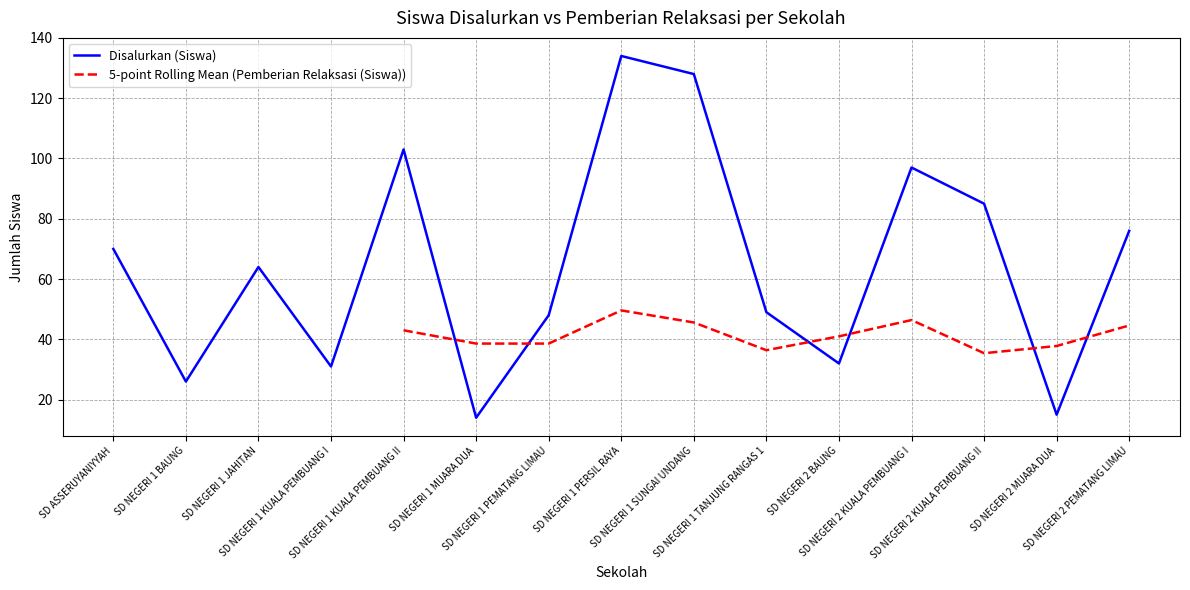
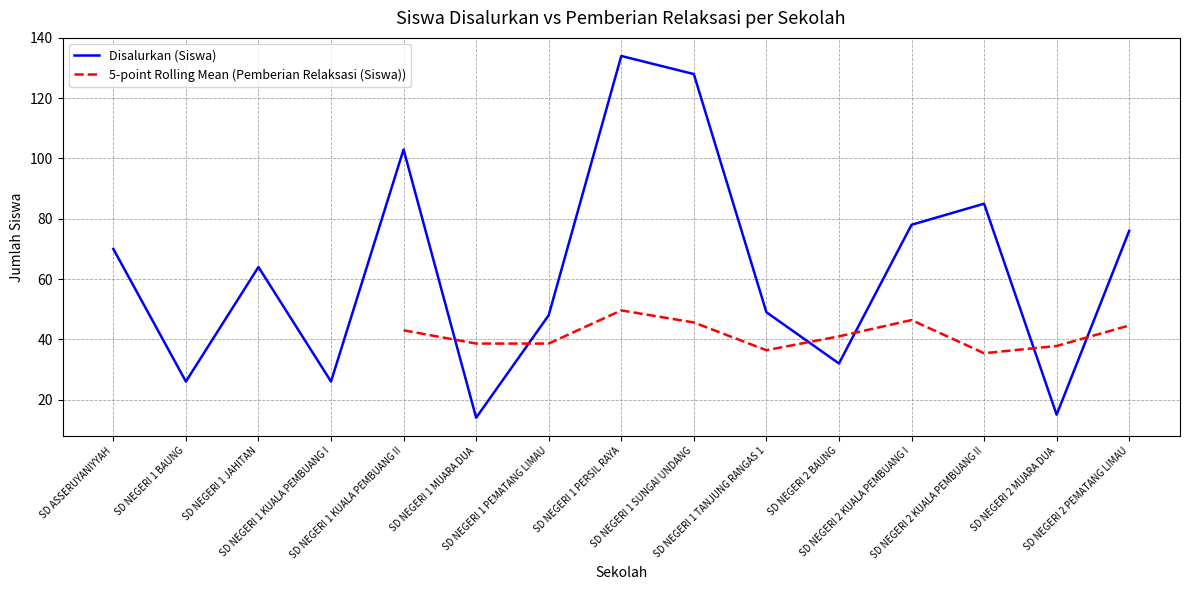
Disalurkan (Siswa), SD NEGERI 1 KUALA PEMBUANG I: 31 -> 26
Disalurkan (Siswa), SD NEGERI 2 KUALA PEMBUANG I: 97 -> 78
